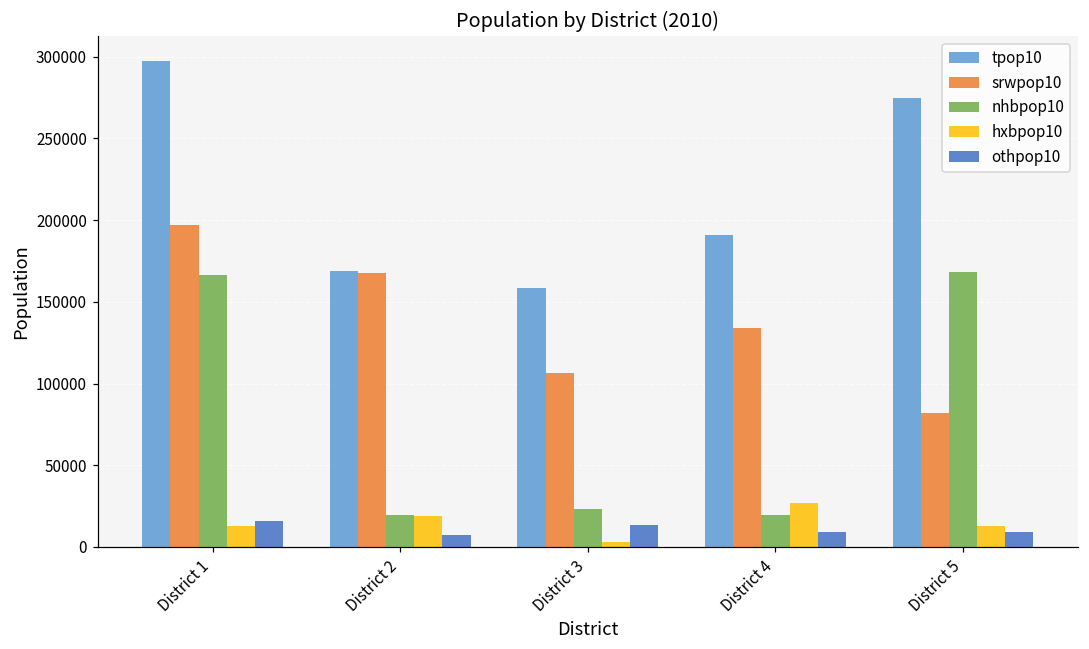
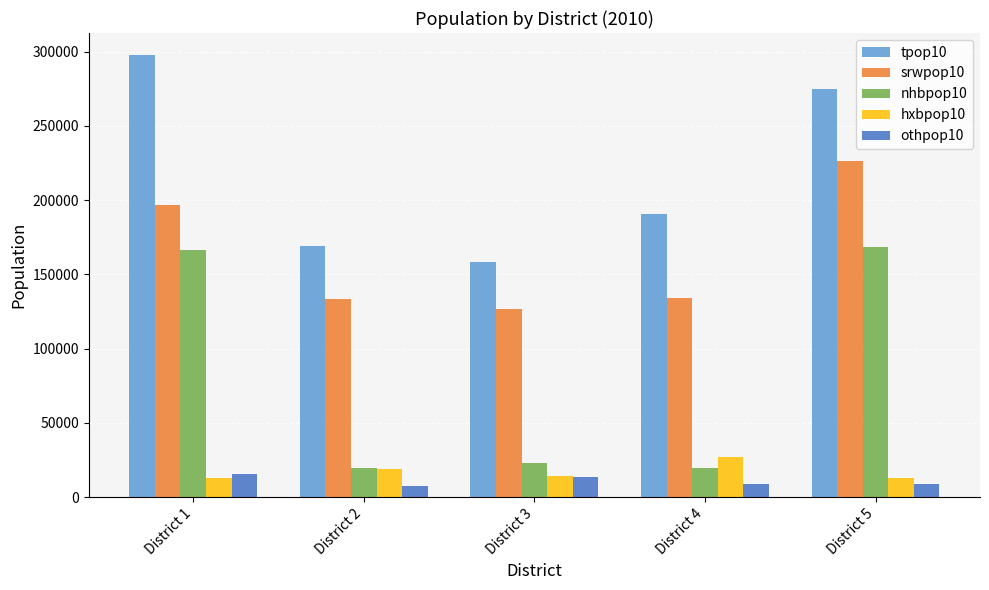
srwpop10, District 2: 168000 -> 134000
srwpop10, District 3: 106000 -> 126000
hxbpop10, District 3: 3000 -> 14000
srwpop10, District 5: 82000 -> 226000
